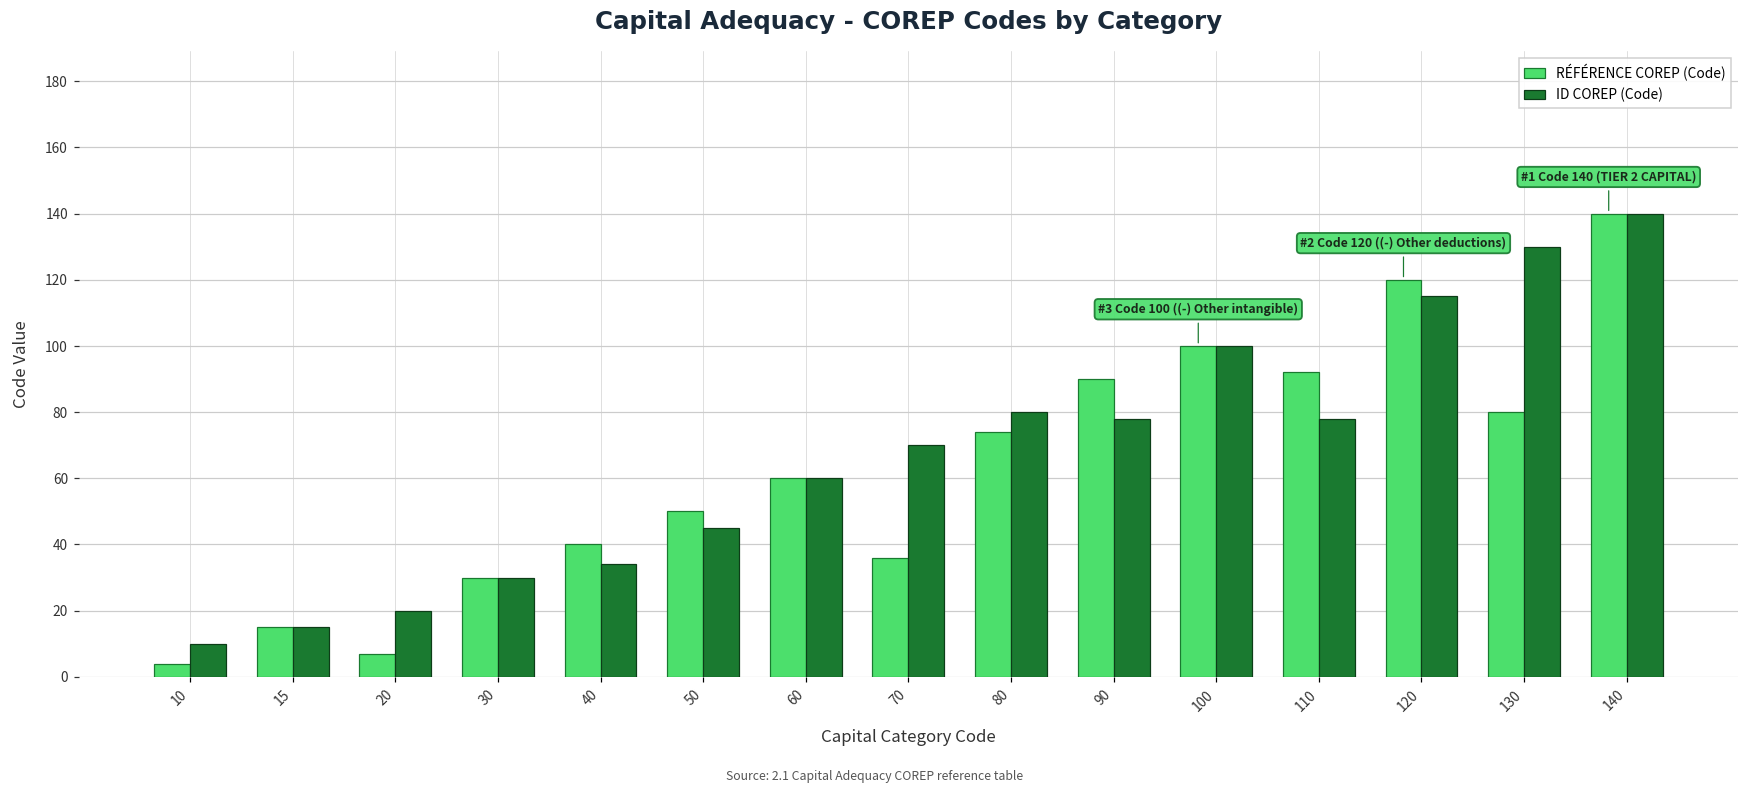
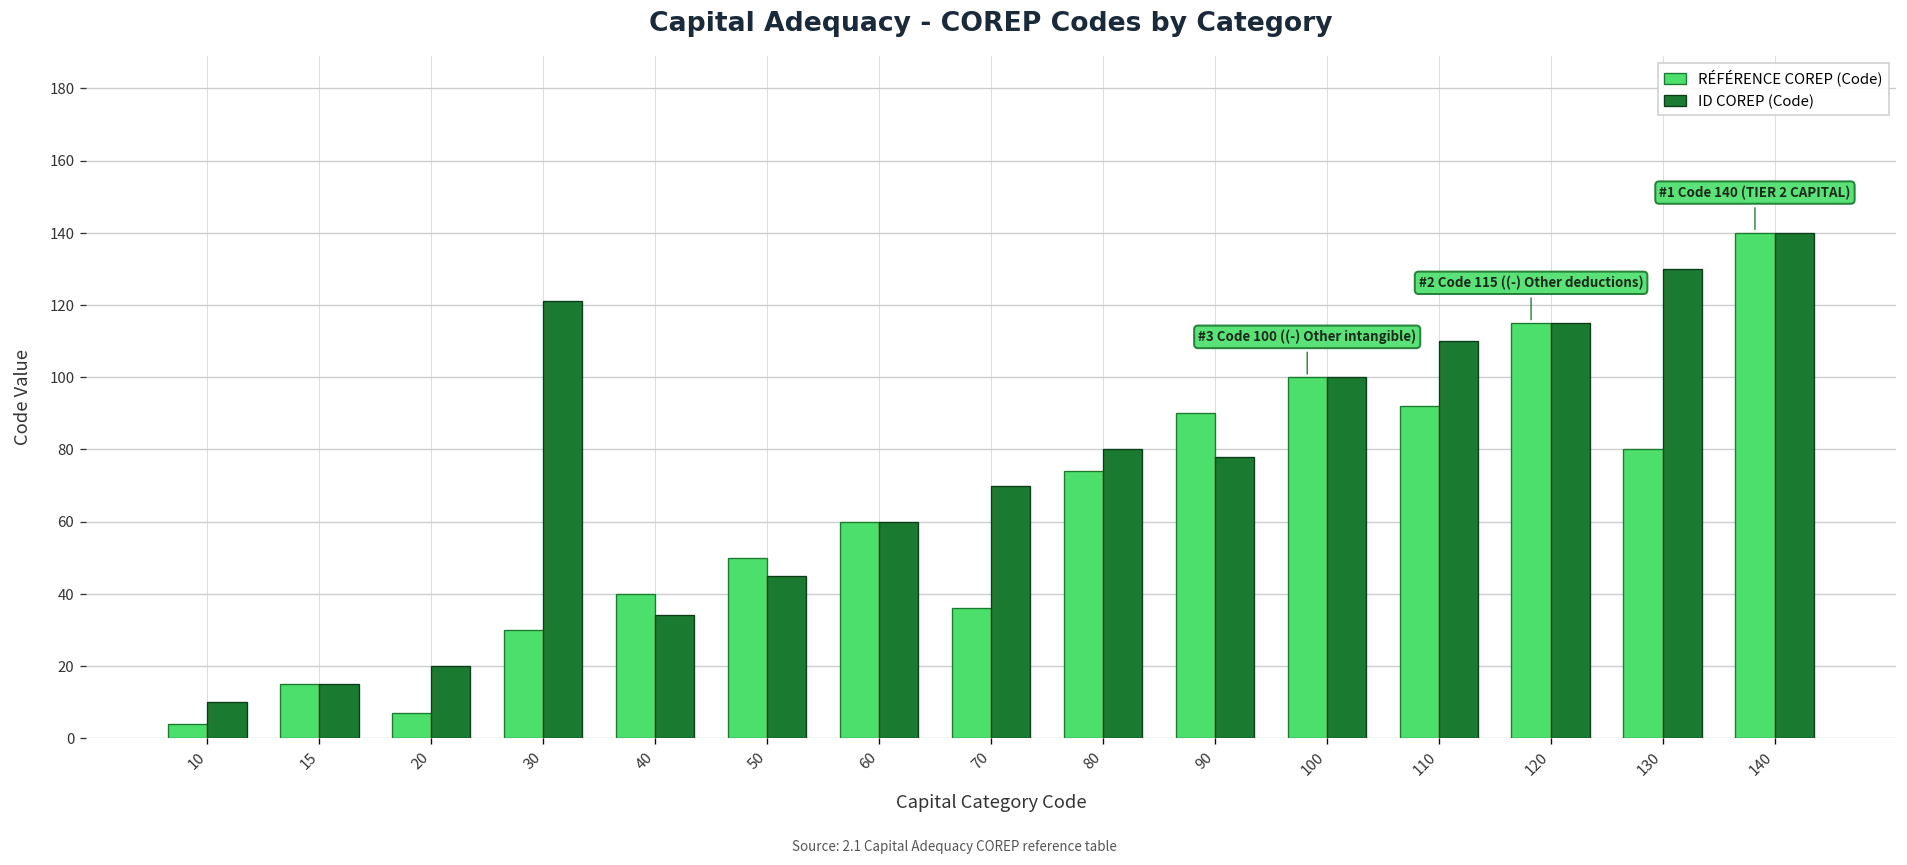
ID COREP (Code), 30: 30 -> 121
ID COREP (Code), 110: 78 -> 110
RÉFÉRENCE COREP (Code), 120: 120 -> 115
